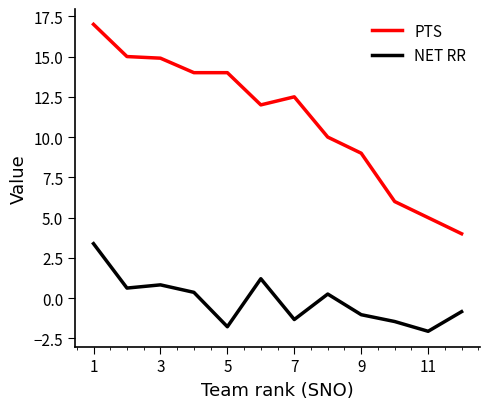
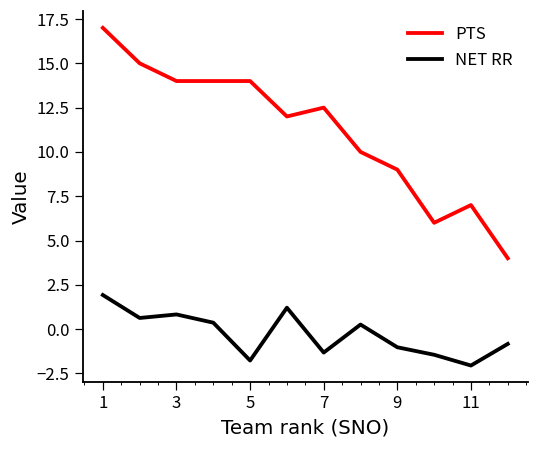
NET RR, 1: 3.4 -> 1.9
PTS, 3: 14.9 -> 14.0
PTS, 11: 5 -> 7
